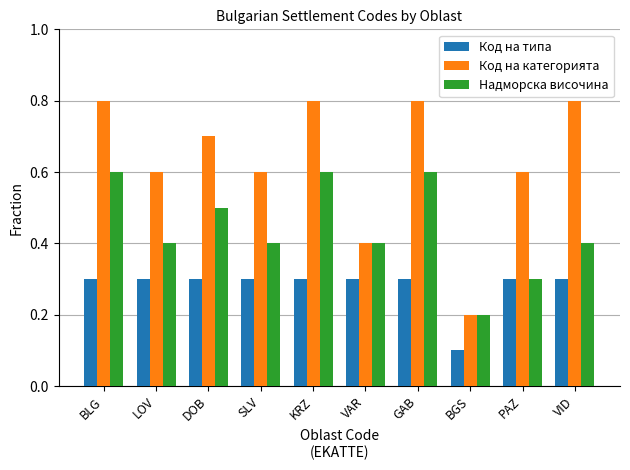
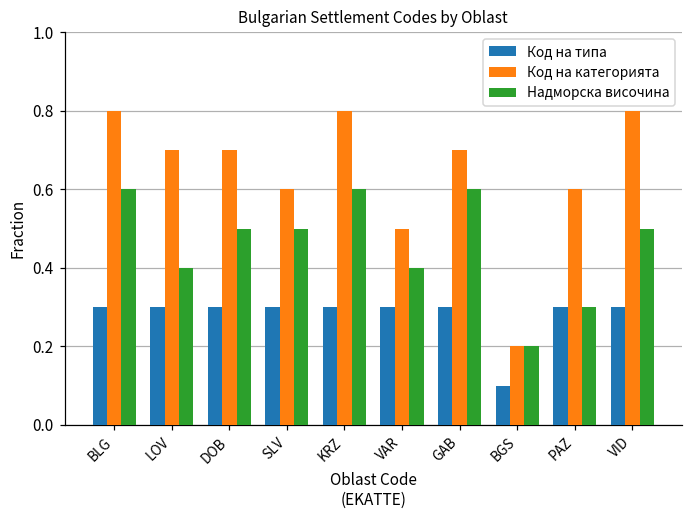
Код на категорията, LOV: 0.60 -> 0.70
Надморска височина, SLV: 0.40 -> 0.50
Код на категорията, VAR: 0.40 -> 0.50
Код на категорията, GAB: 0.80 -> 0.70
Надморска височина, VID: 0.40 -> 0.50
